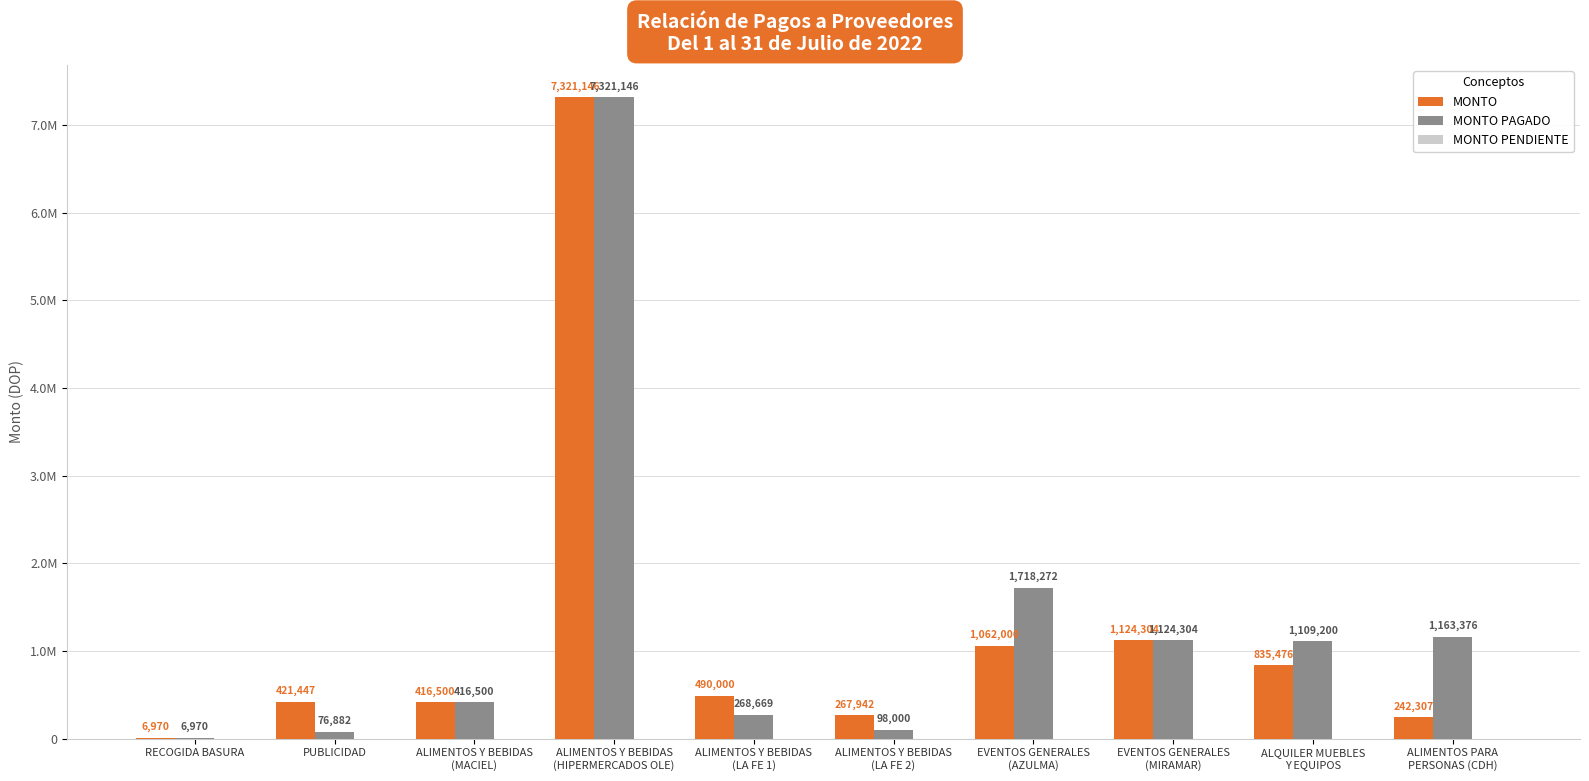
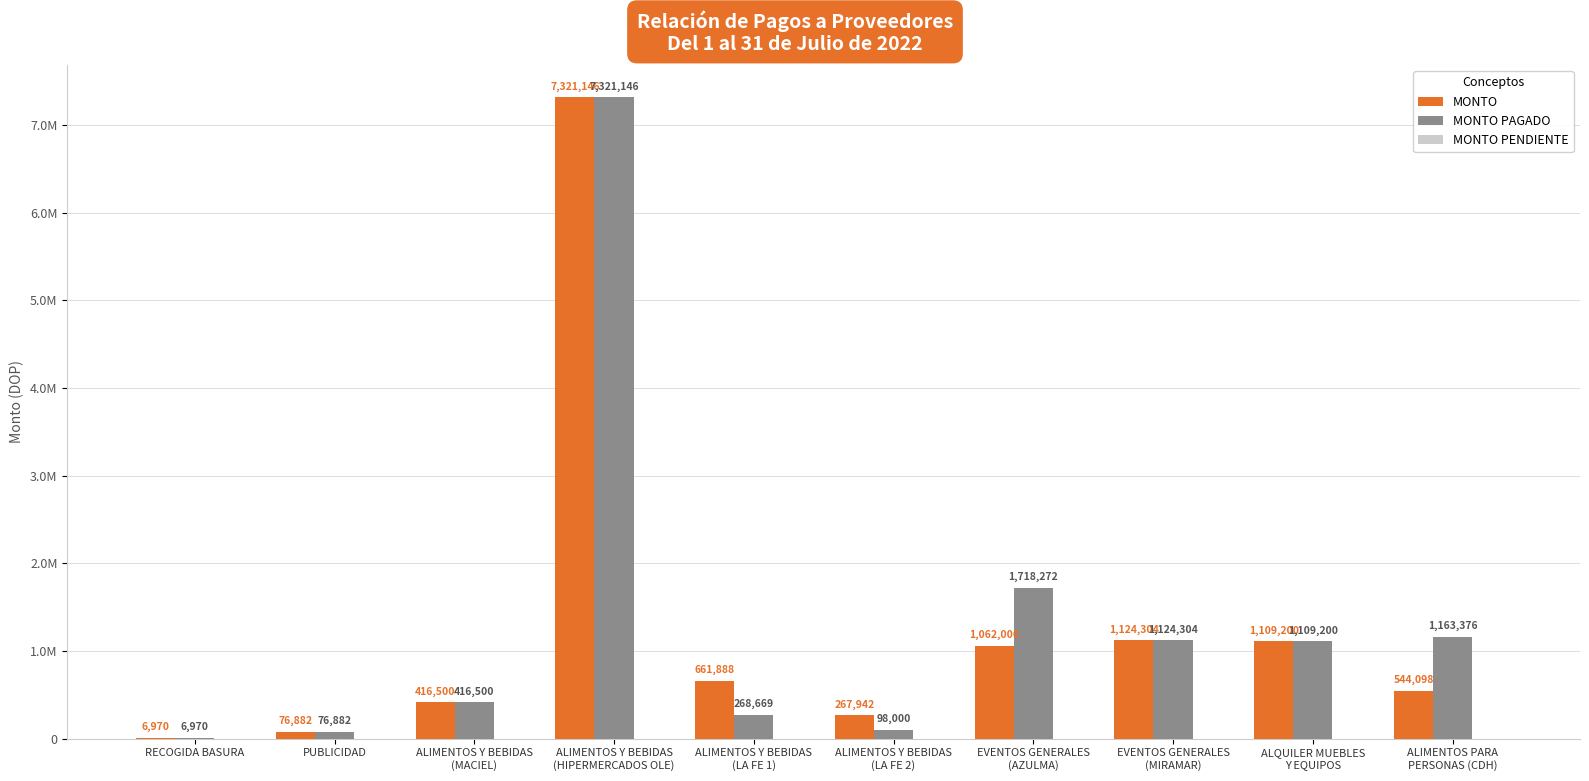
MONTO, PUBLICIDAD: 421,447 -> 76,882
MONTO, ALIMENTOS Y BEBIDAS (LA FE 1): 490,000 -> 661,888
MONTO, ALQUILER MUEBLES Y EQUIPOS: 835,476 -> 1,109,200
MONTO, ALIMENTOS PARA PERSONAS (CDH): 242,307 -> 544,098
